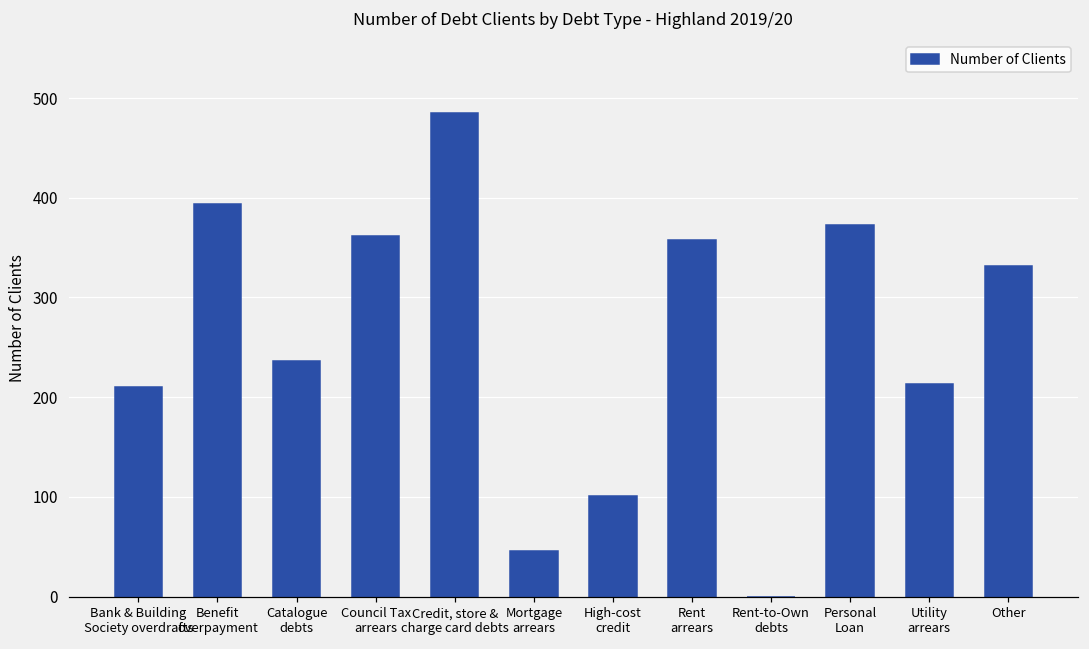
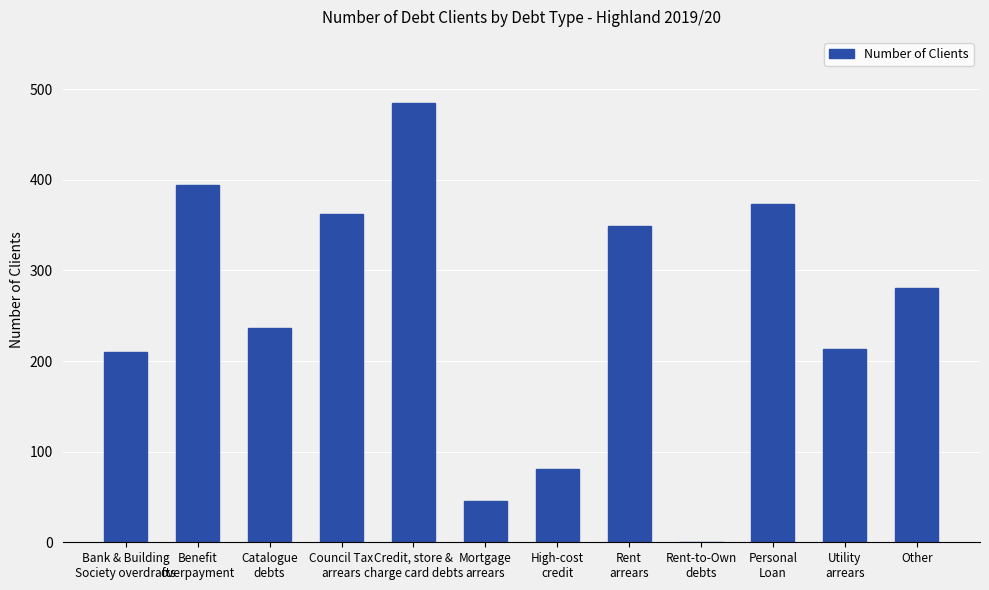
High-cost credit: 100 -> 80
Rent arrears: 360 -> 350
Other: 330 -> 280
